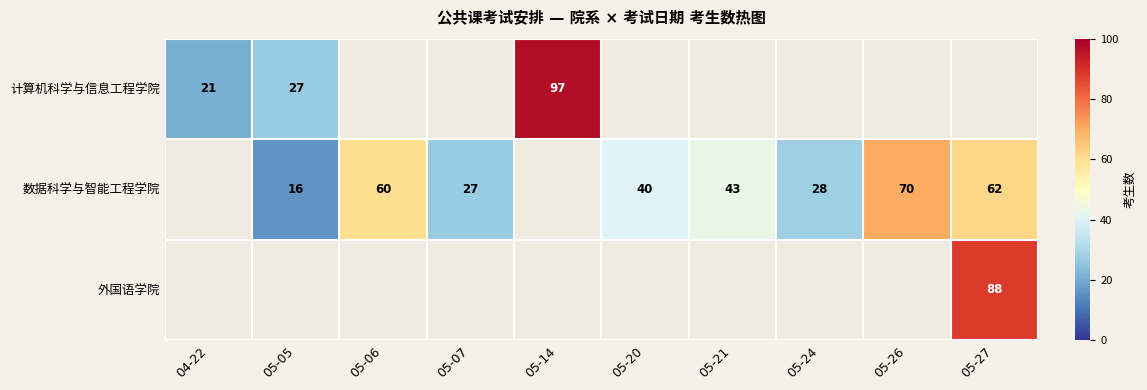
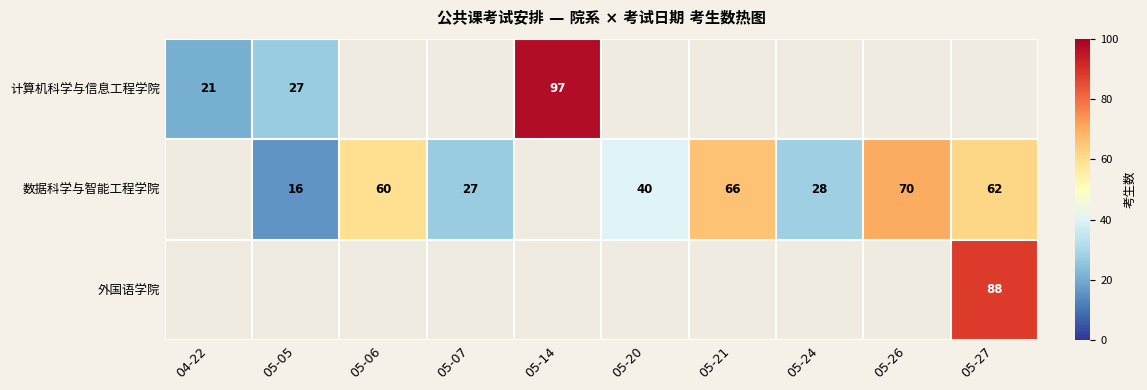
数据科学与智能工程学院, 05-21: 43 -> 66
